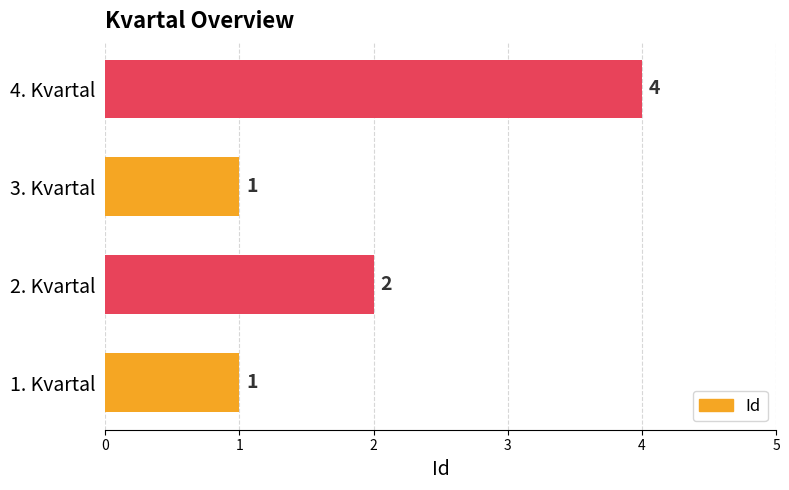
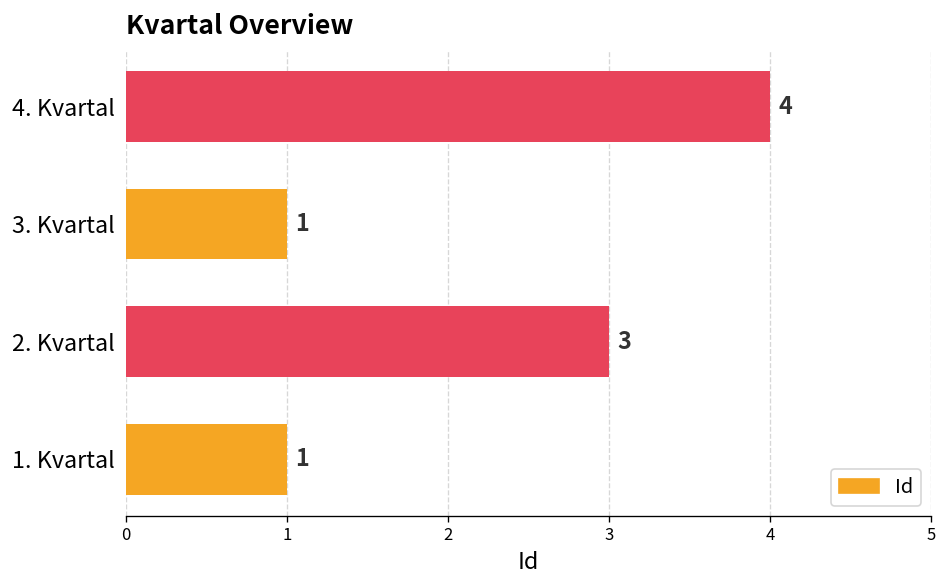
2. Kvartal: 2 -> 3
